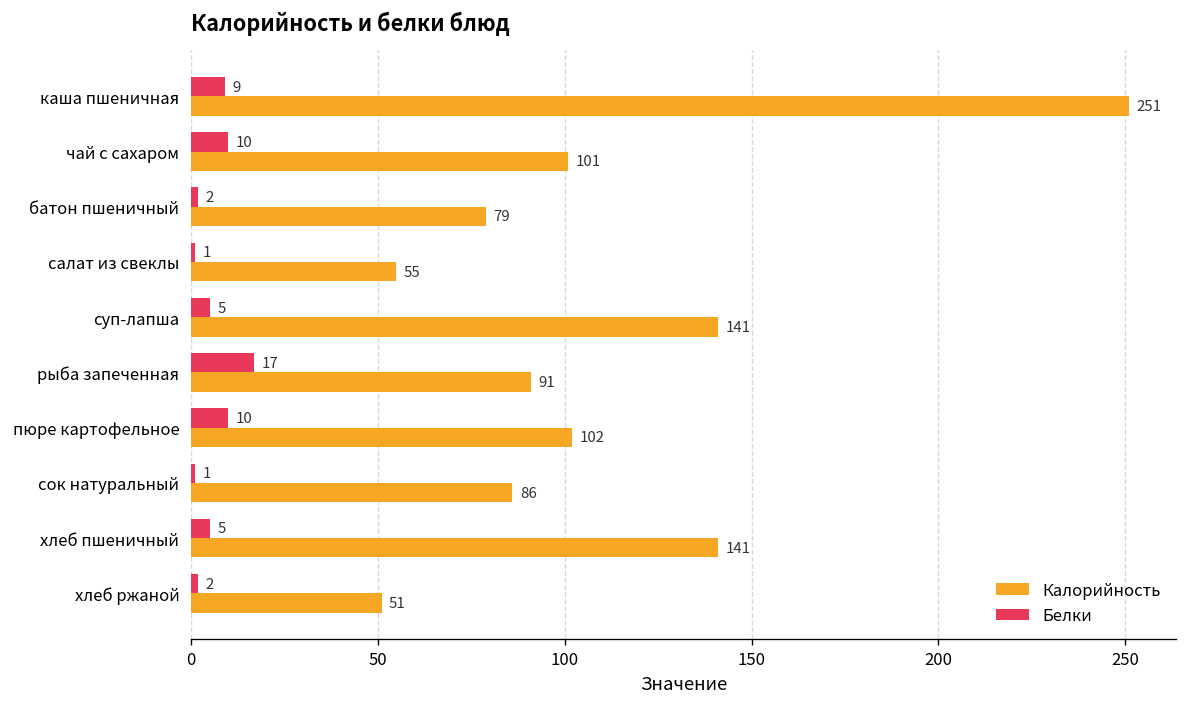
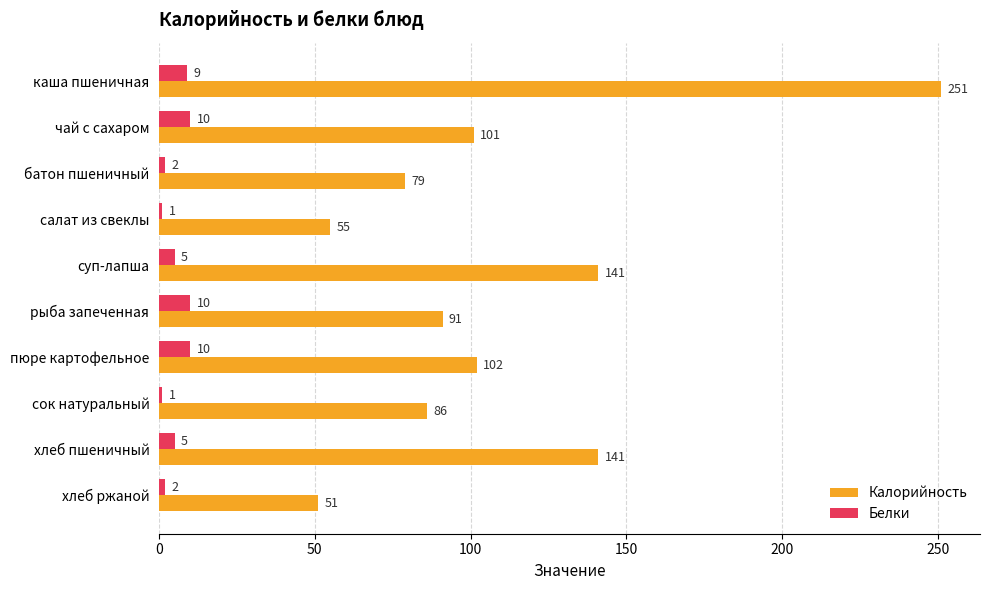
Белки, рыба запеченная: 17 -> 10
